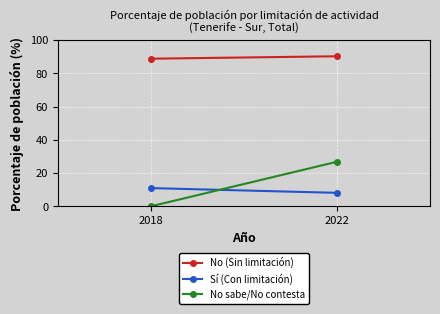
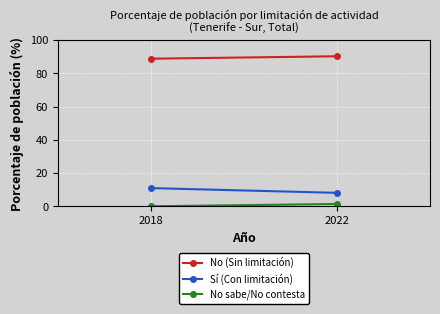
No sabe/No contesta, 2022: 27 -> 1
